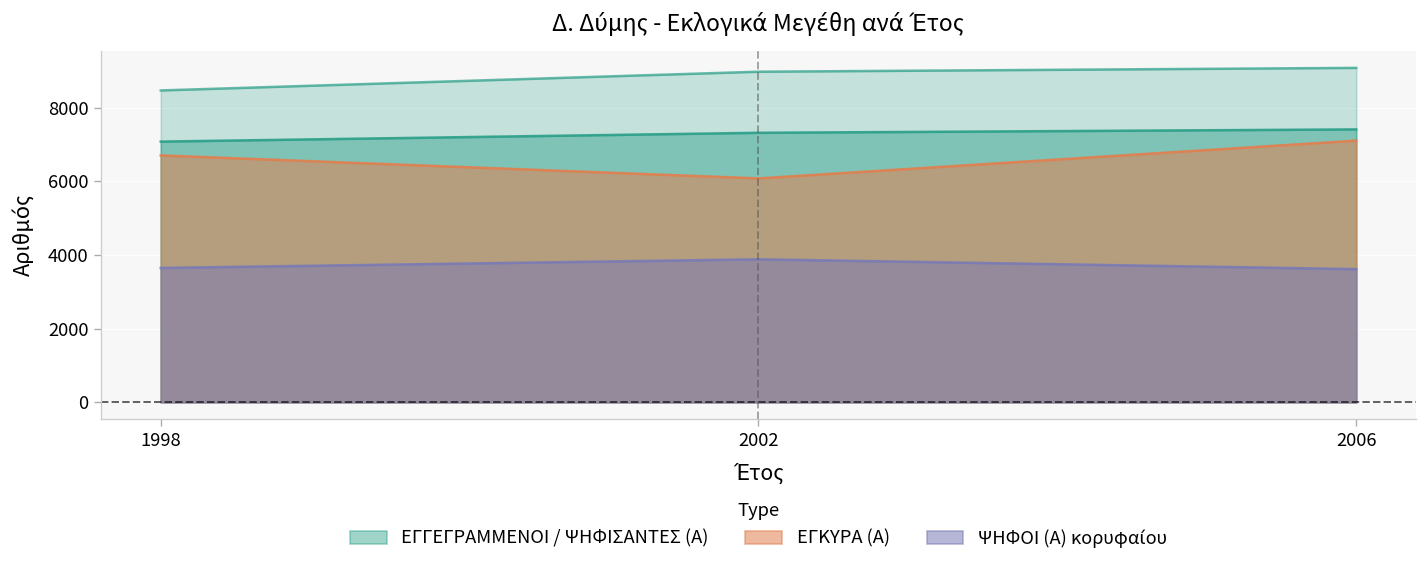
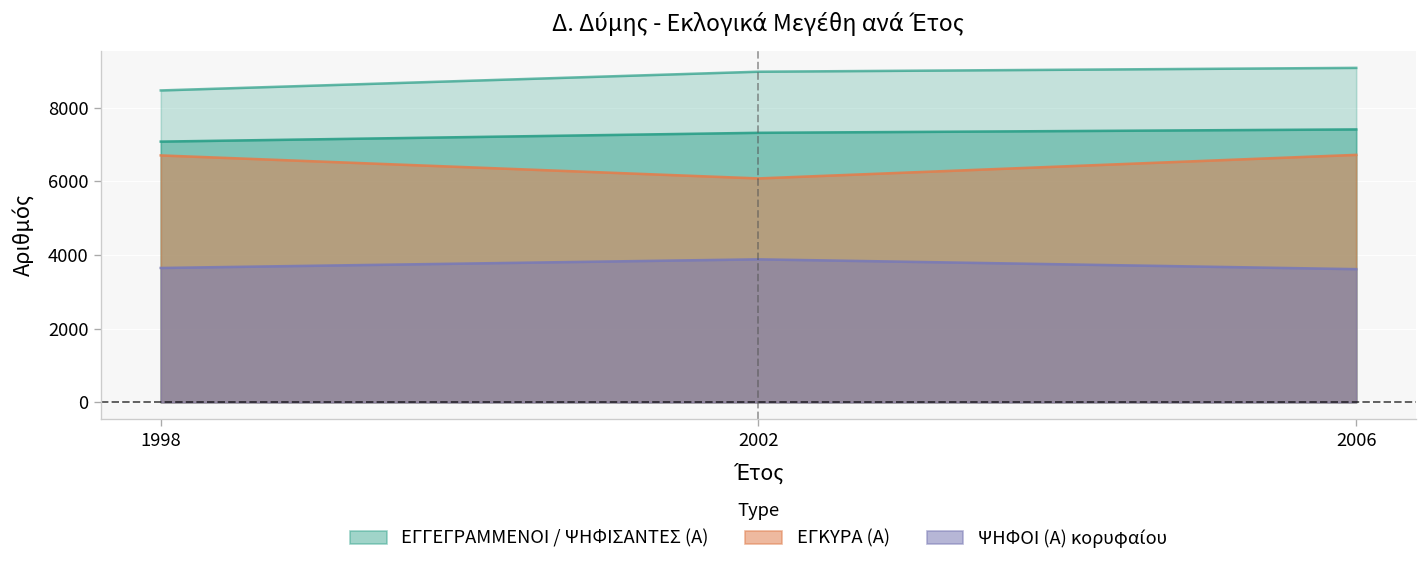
ΕΓΚΥΡΑ (Α), 2006: 7100 -> 6700
